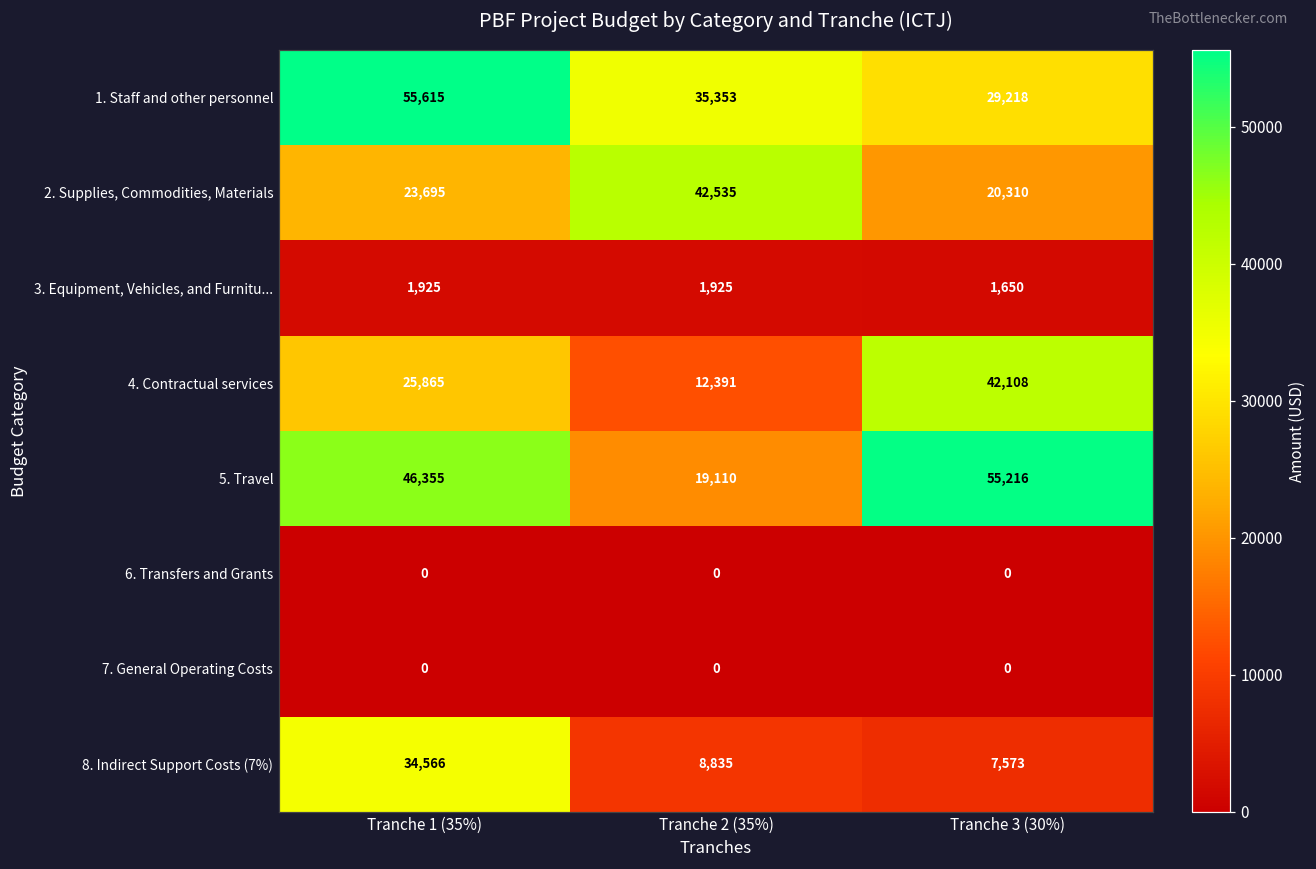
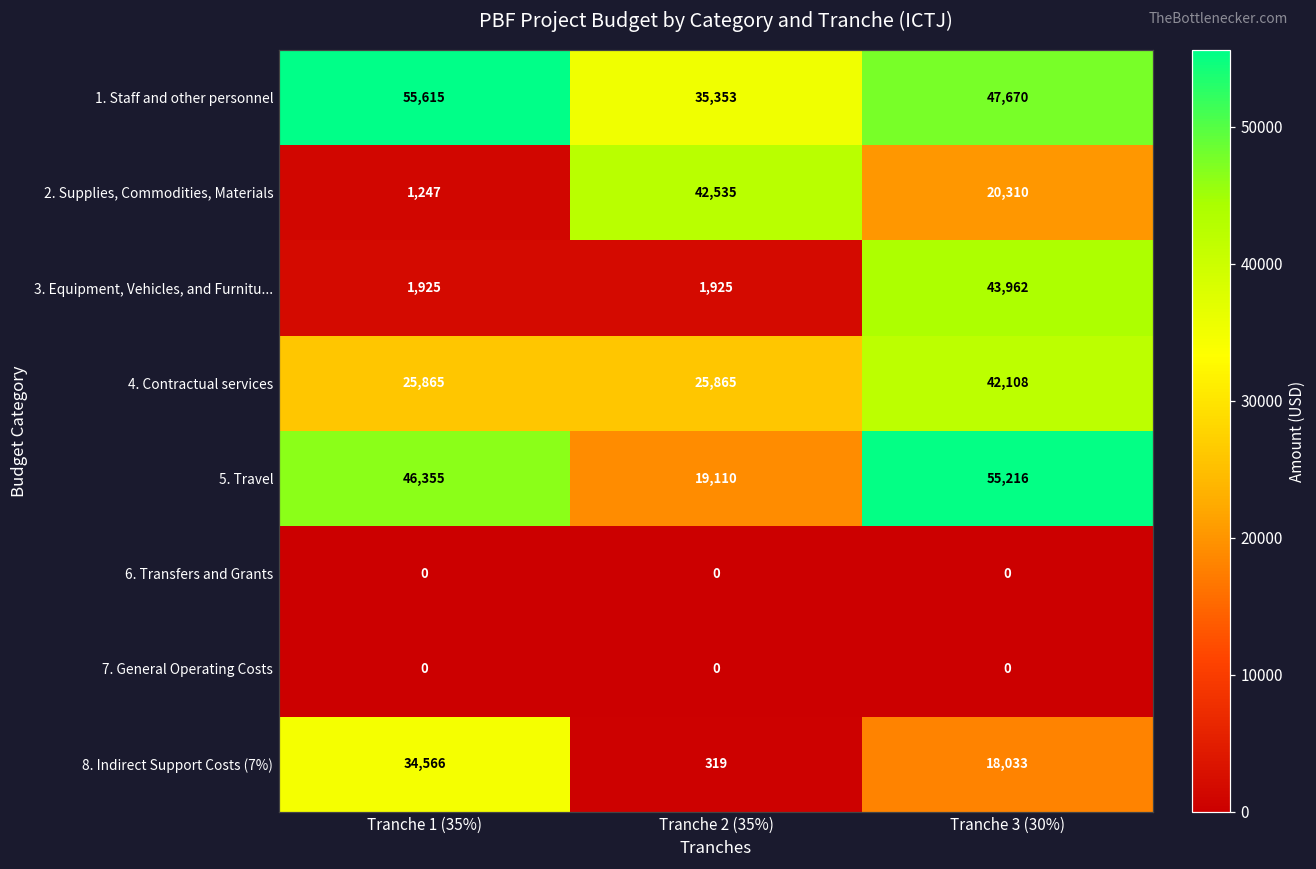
1. Staff and other personnel, Tranche 3 (30%): 29,218 -> 47,670
2. Supplies, Commodities, Materials, Tranche 1 (35%): 23,695 -> 1,247
3. Equipment, Vehicles, and Furnitu..., Tranche 3 (30%): 1,650 -> 43,962
4. Contractual services, Tranche 2 (35%): 12,391 -> 25,865
8. Indirect Support Costs (7%), Tranche 2 (35%): 8,835 -> 319
8. Indirect Support Costs (7%), Tranche 3 (30%): 7,573 -> 18,033
